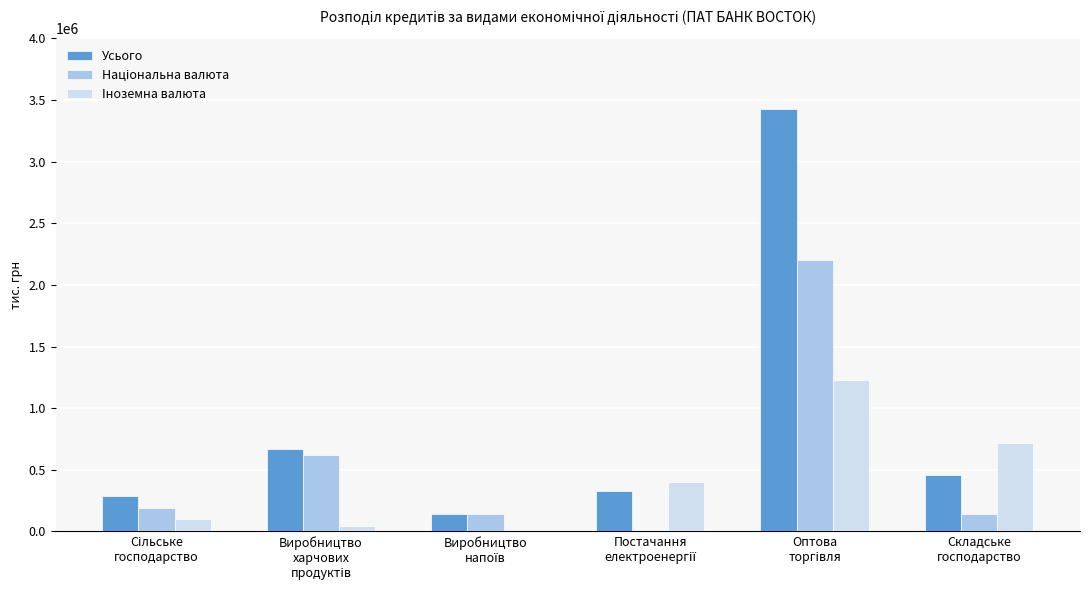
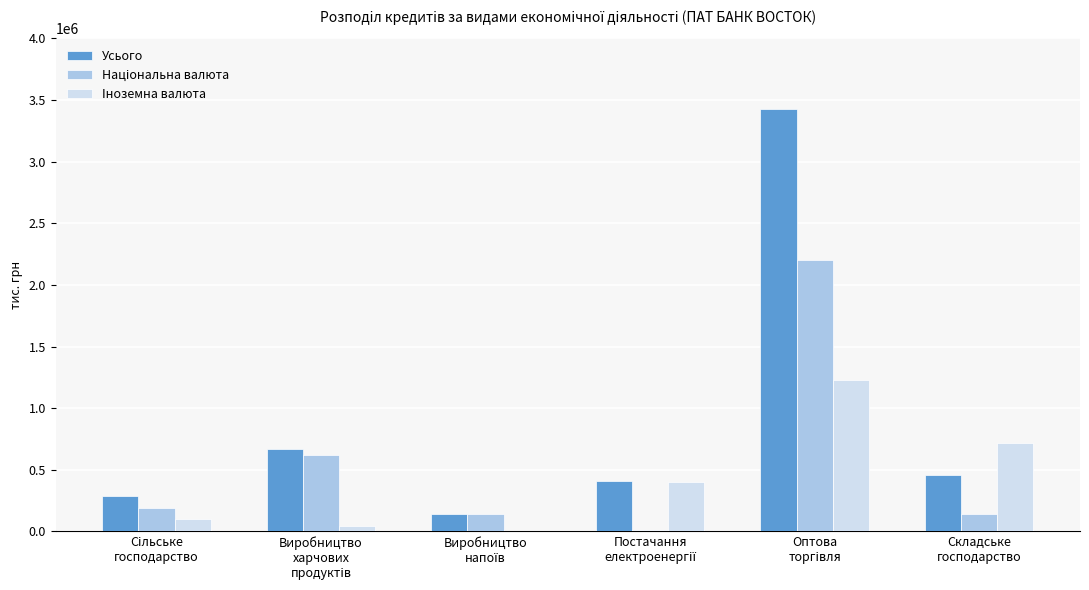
Усього, Постачання електроенергії: 330000 -> 410000
